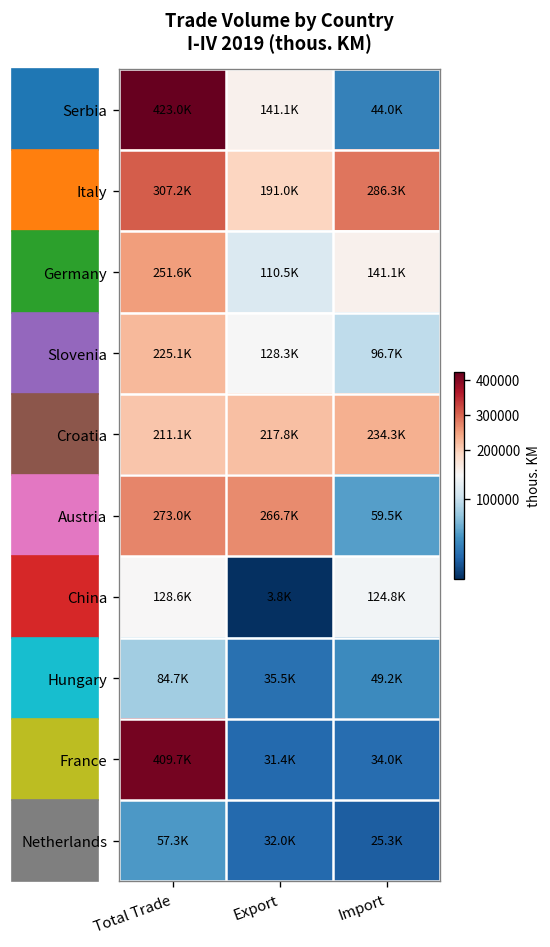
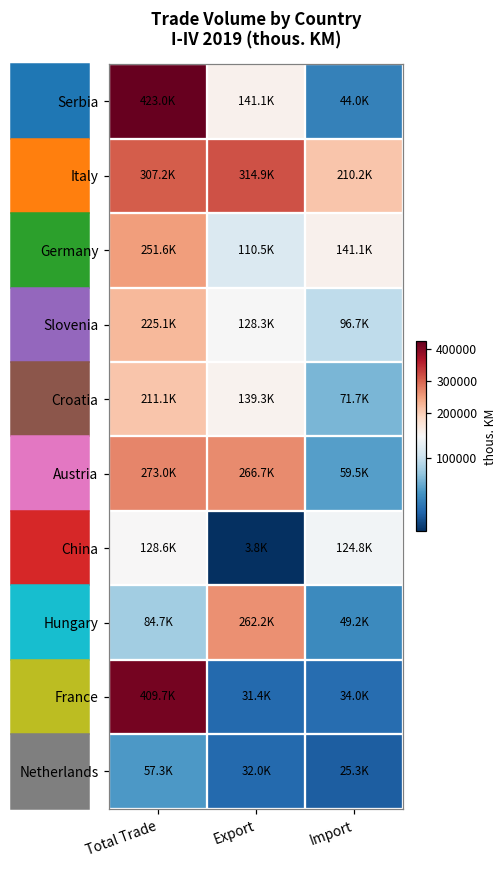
Italy, Export: 191.0K -> 314.9K
Italy, Import: 286.3K -> 210.2K
Croatia, Export: 217.8K -> 139.3K
Croatia, Import: 234.3K -> 71.7K
Hungary, Export: 35.5K -> 262.2K
